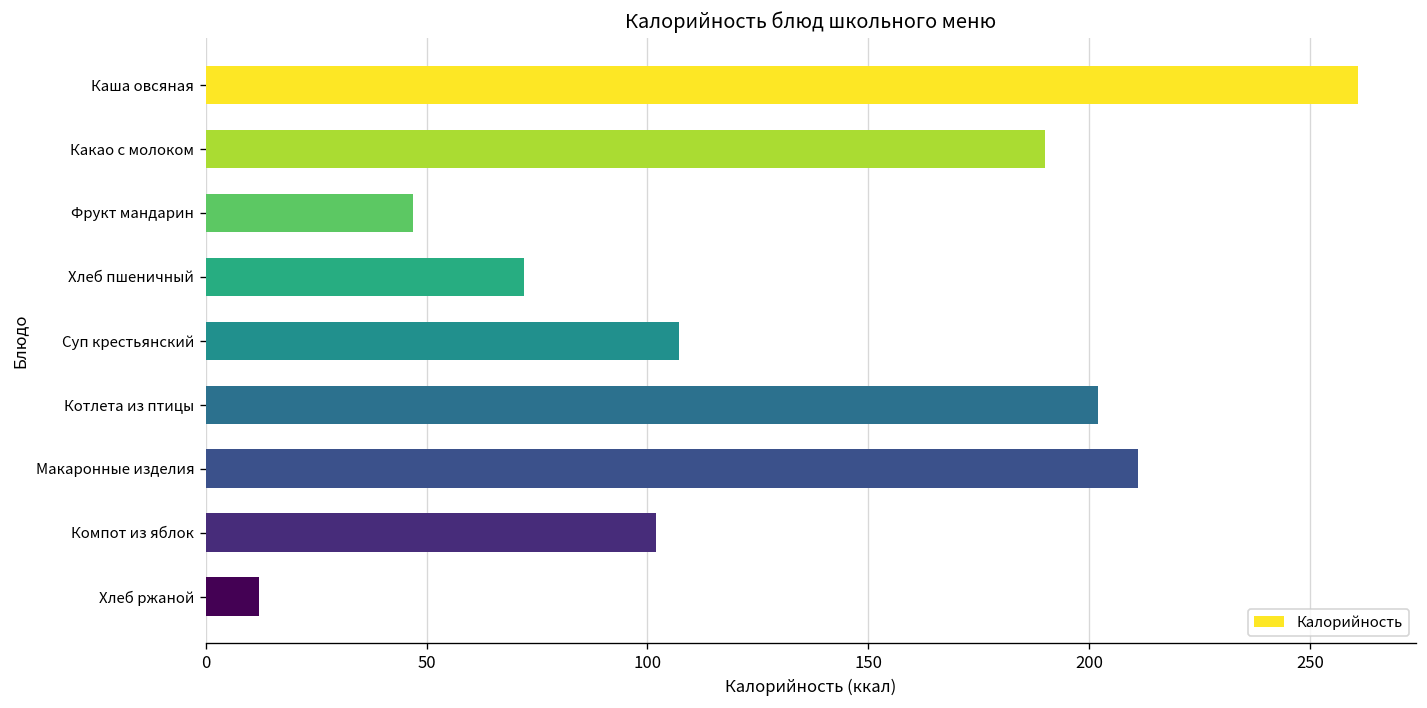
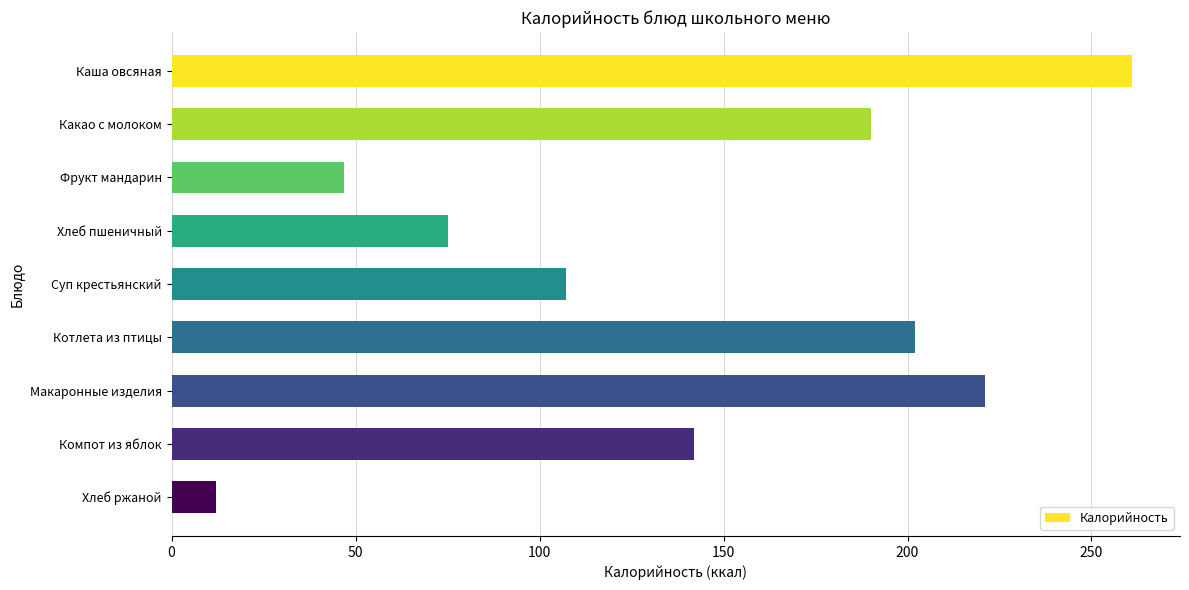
Хлеб пшеничный: 72 -> 75
Макаронные изделия: 211 -> 221
Компот из яблок: 102 -> 142
